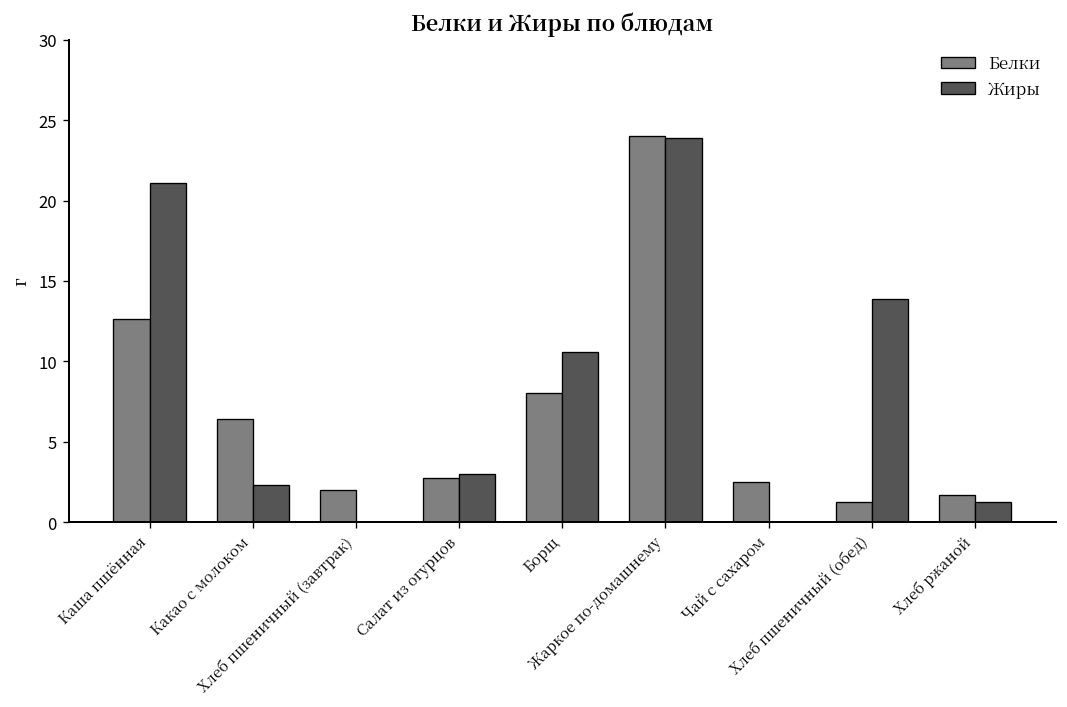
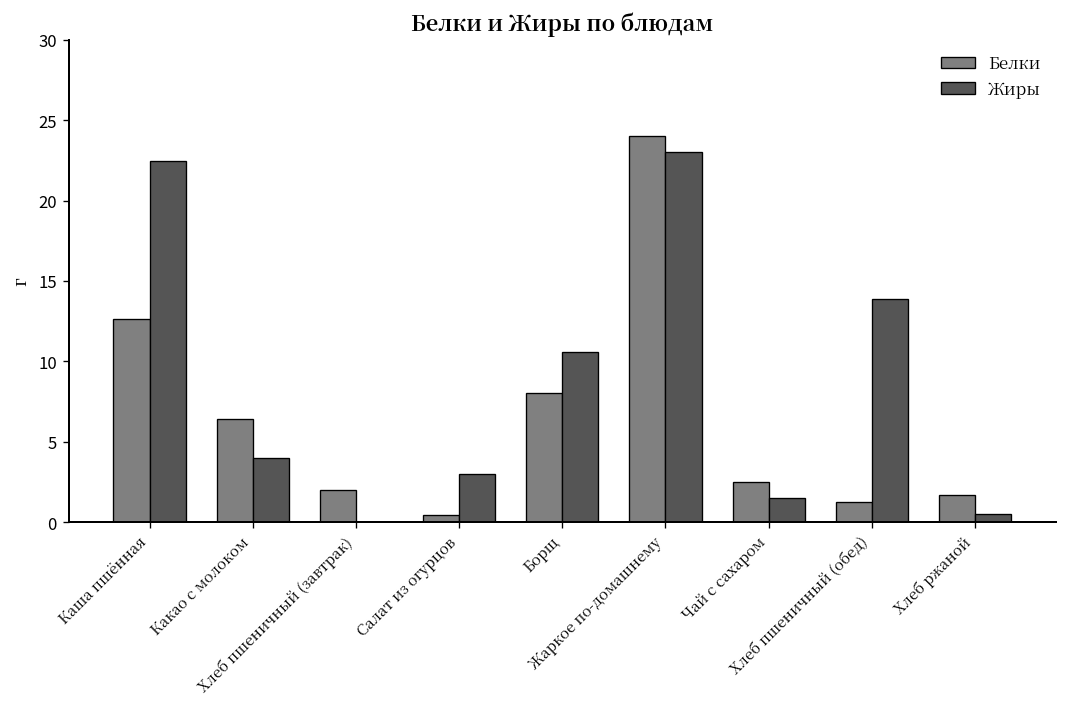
Жиры, Каша пшённая: 21.1 -> 22.5
Жиры, Какао с молоком: 2.3 -> 4.0
Белки, Салат из огурцов: 2.8 -> 0.5
Жиры, Жаркое по-домашнему: 23.9 -> 23.0
Жиры, Чай с сахаром: 0.0 -> 1.5
Жиры, Хлеб ржаной: 1.2 -> 0.5
